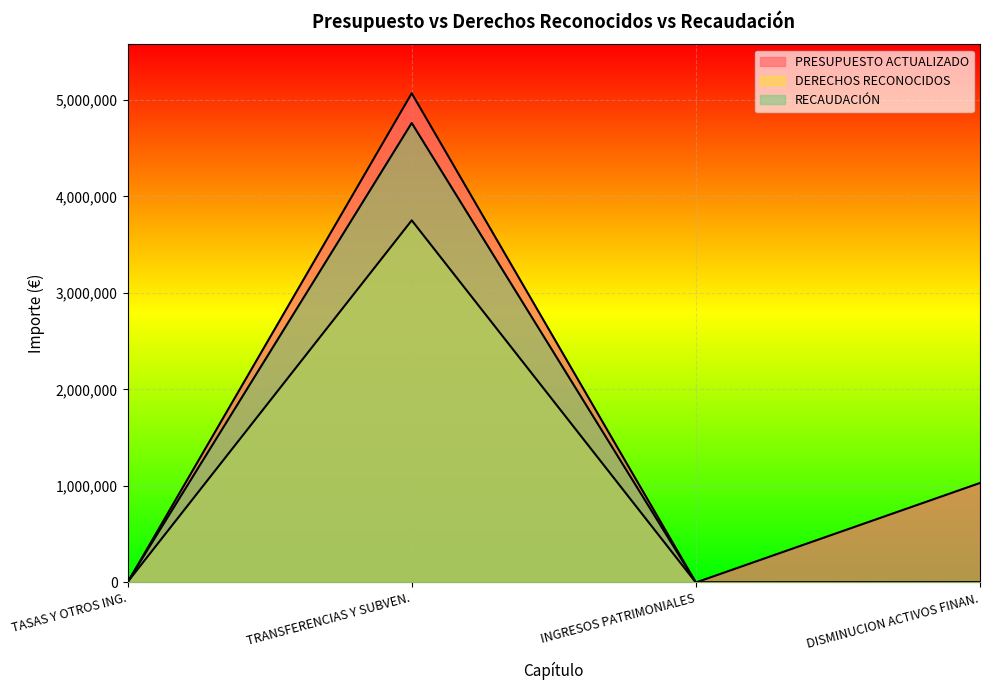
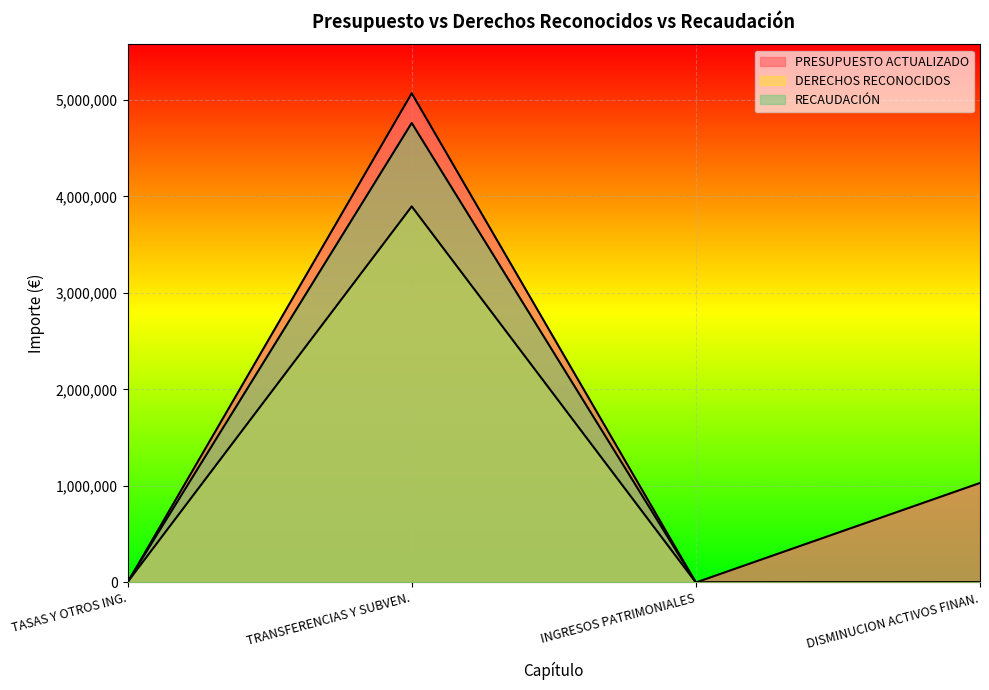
DERECHOS RECONOCIDOS, TRANSFERENCIAS Y SUBVEN.: 3,800,000 -> 3,900,000
